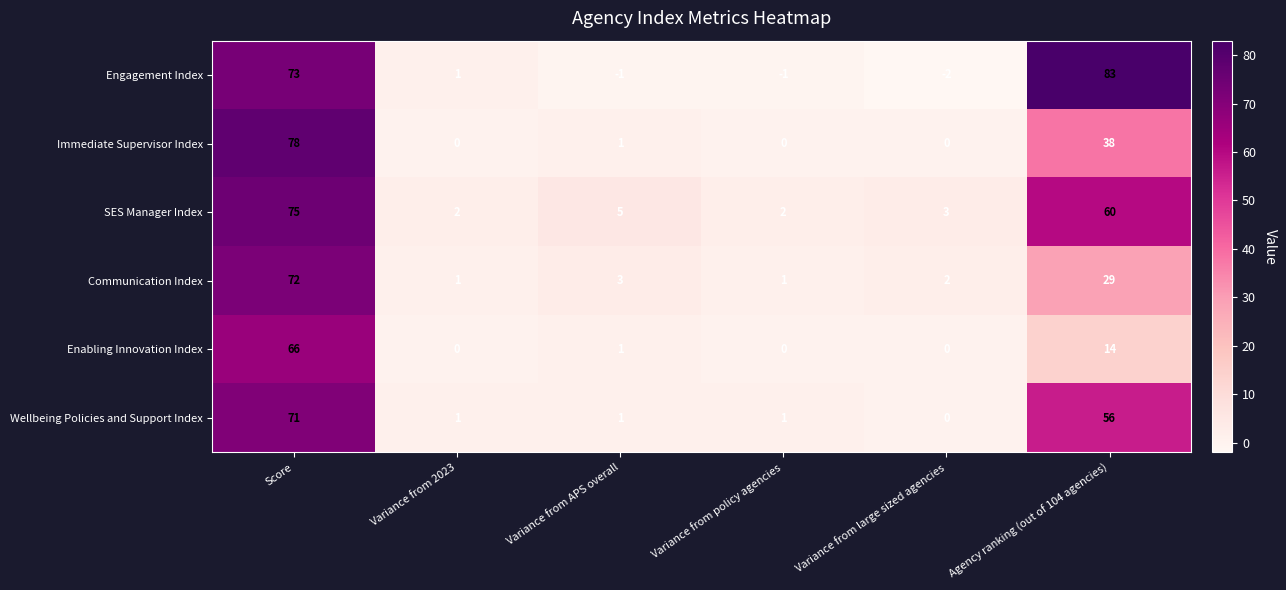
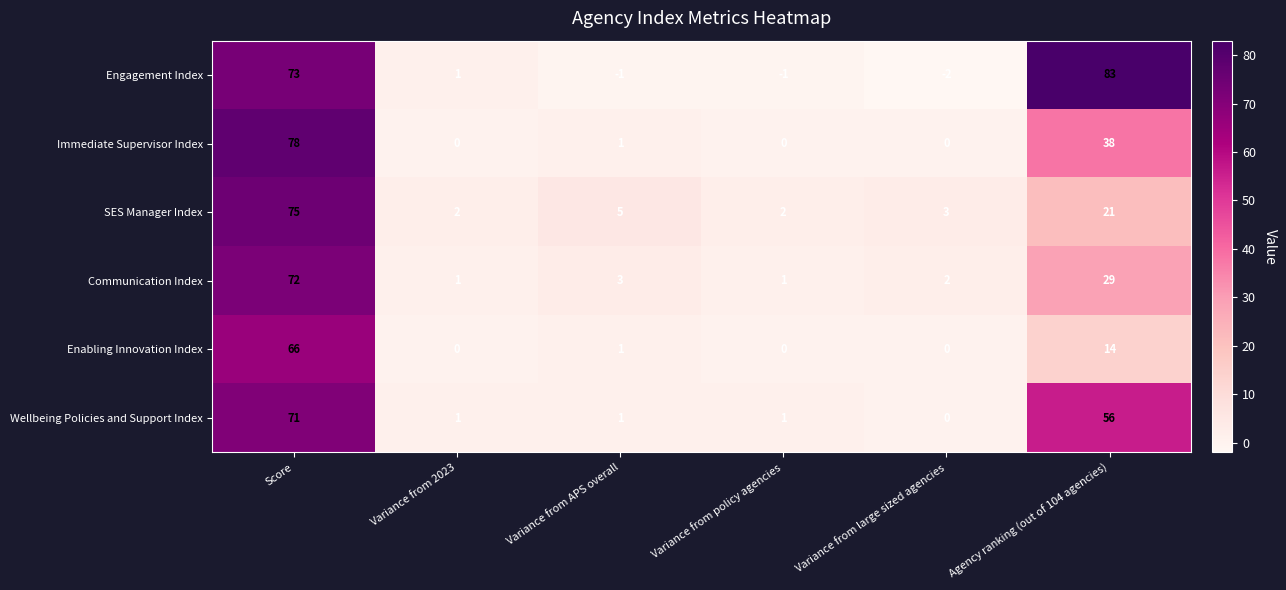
SES Manager Index, Agency ranking (out of 104 agencies): 60 -> 21
